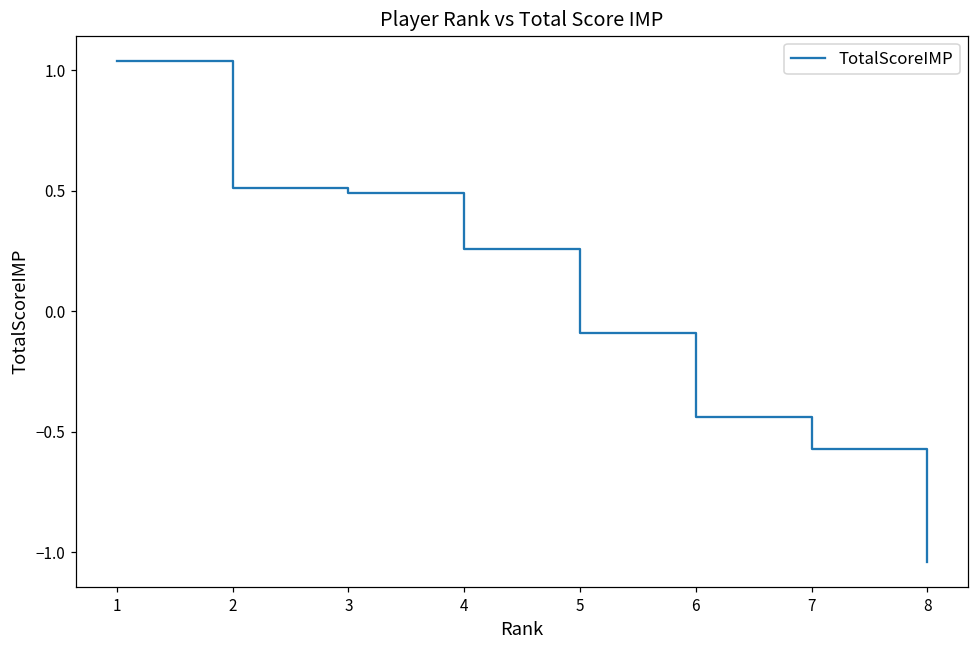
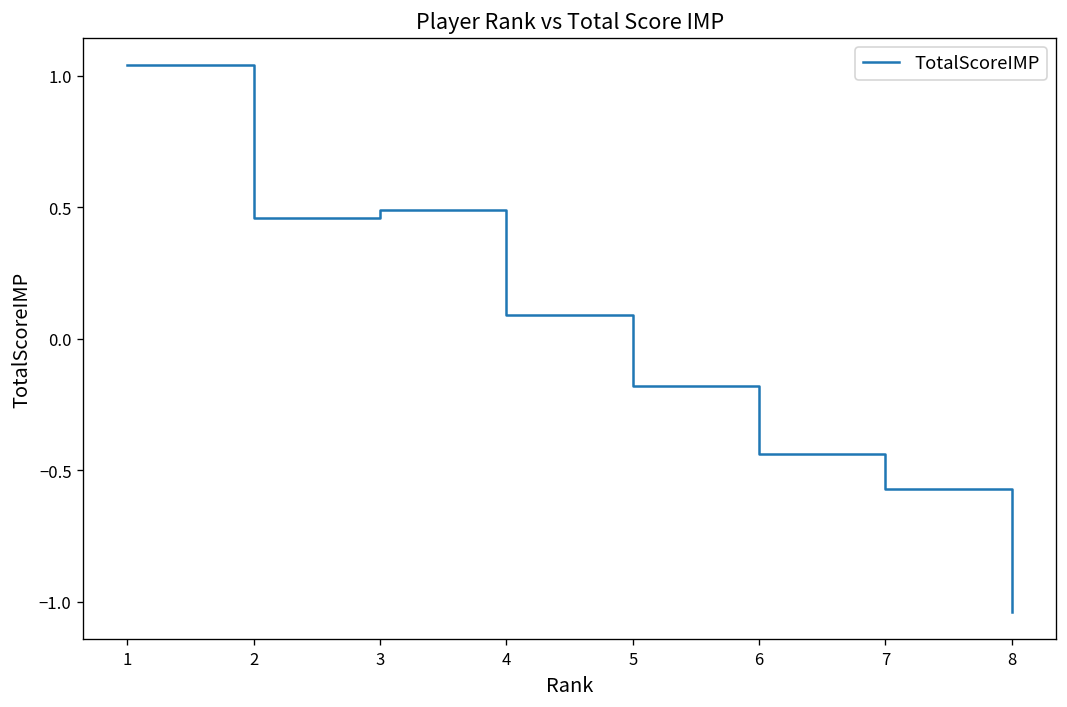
2: 0.51 -> 0.46
4: 0.26 -> 0.09
5: -0.09 -> -0.18
